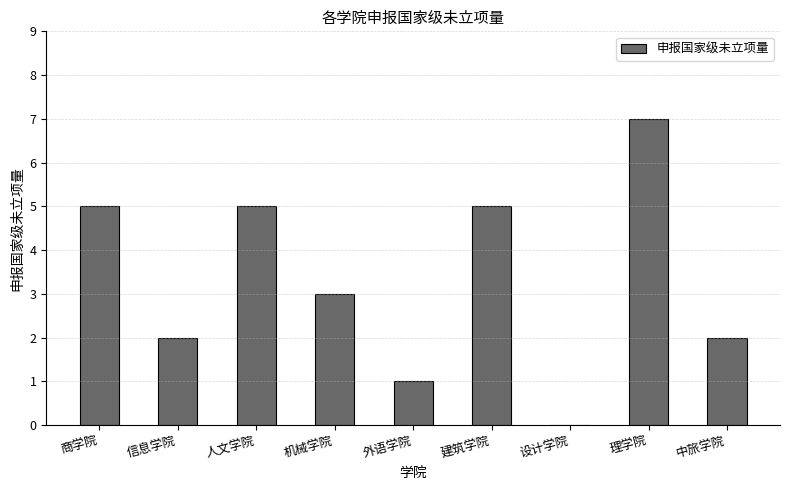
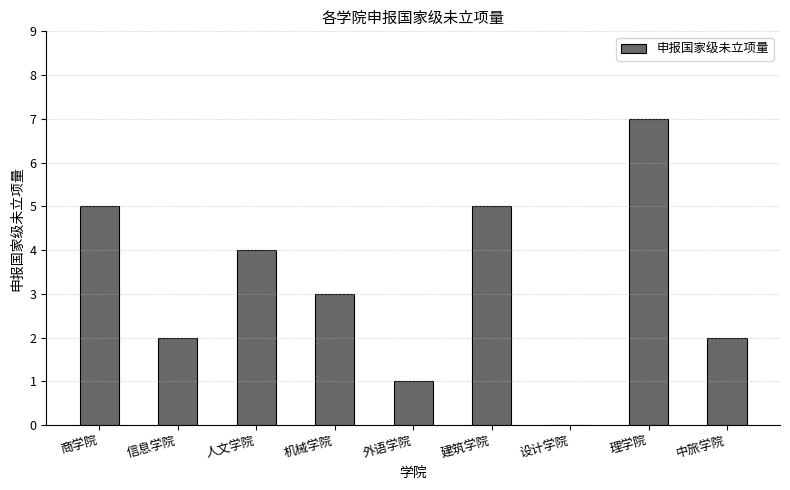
人文学院: 5 -> 4
